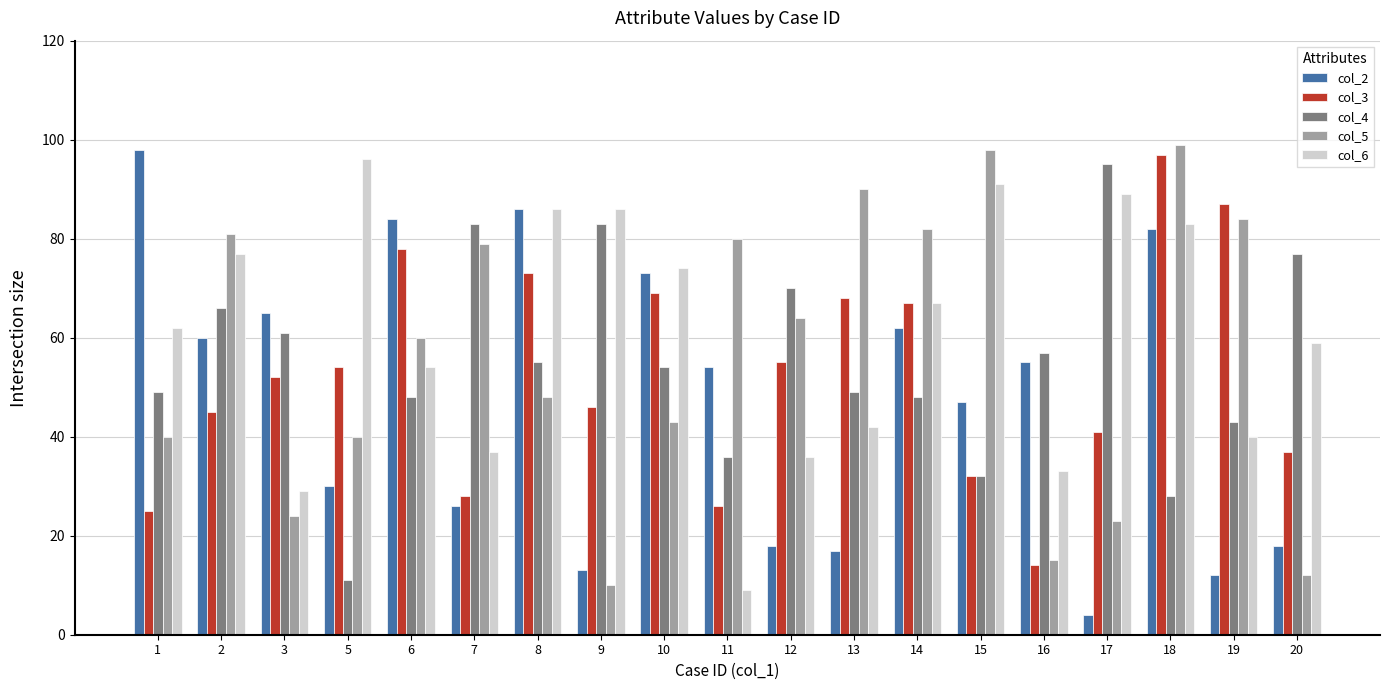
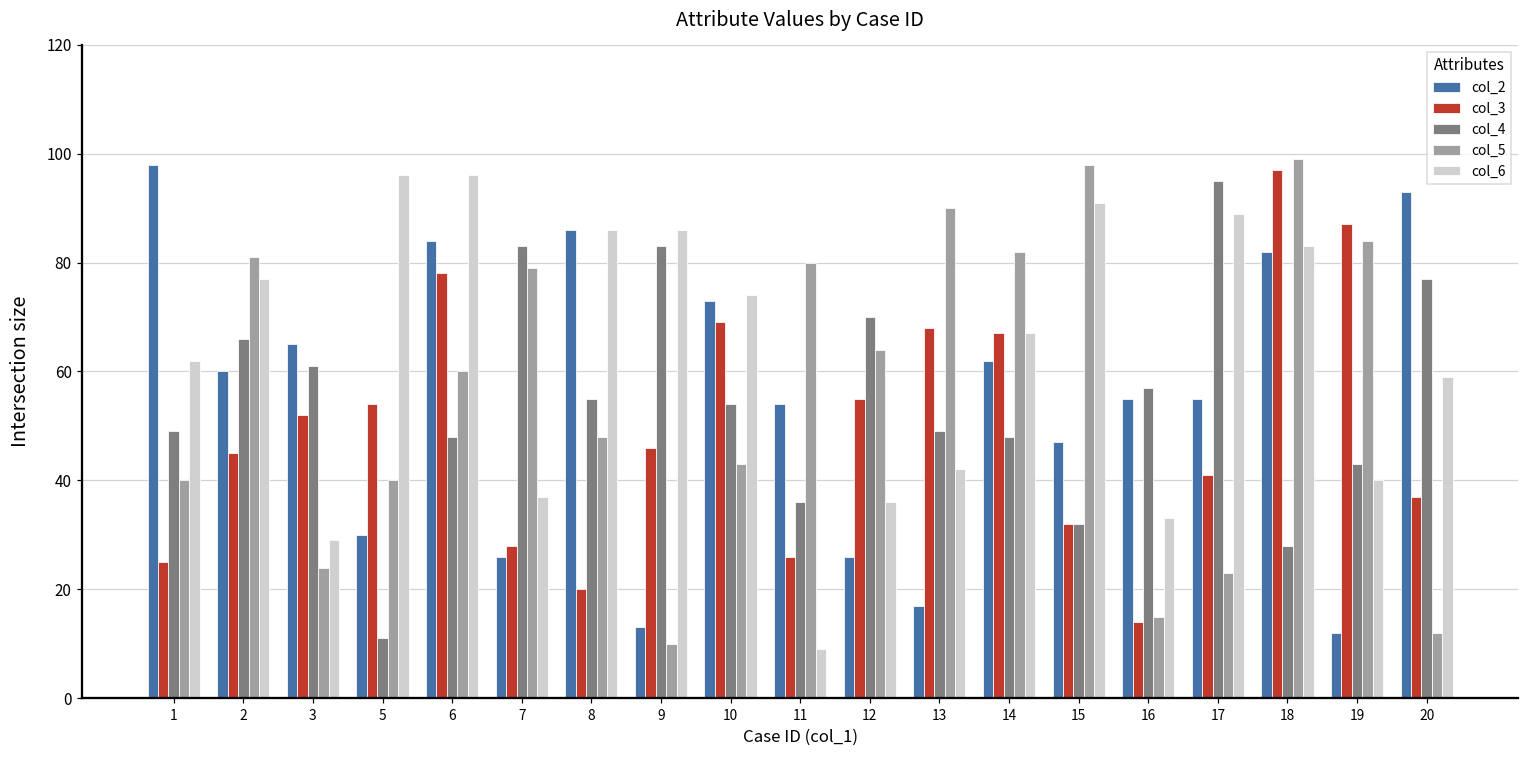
col_6, 6: 54 -> 96
col_3, 8: 73 -> 20
col_2, 12: 18 -> 26
col_2, 17: 4 -> 55
col_2, 20: 18 -> 93
